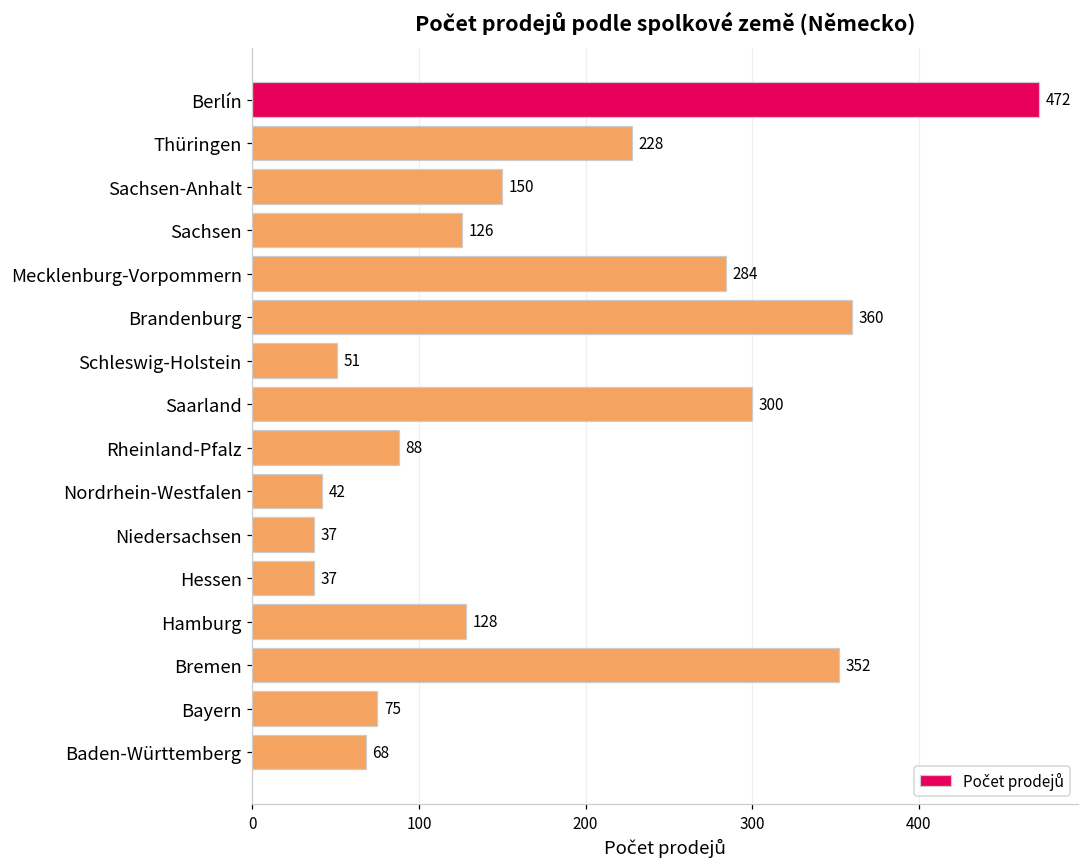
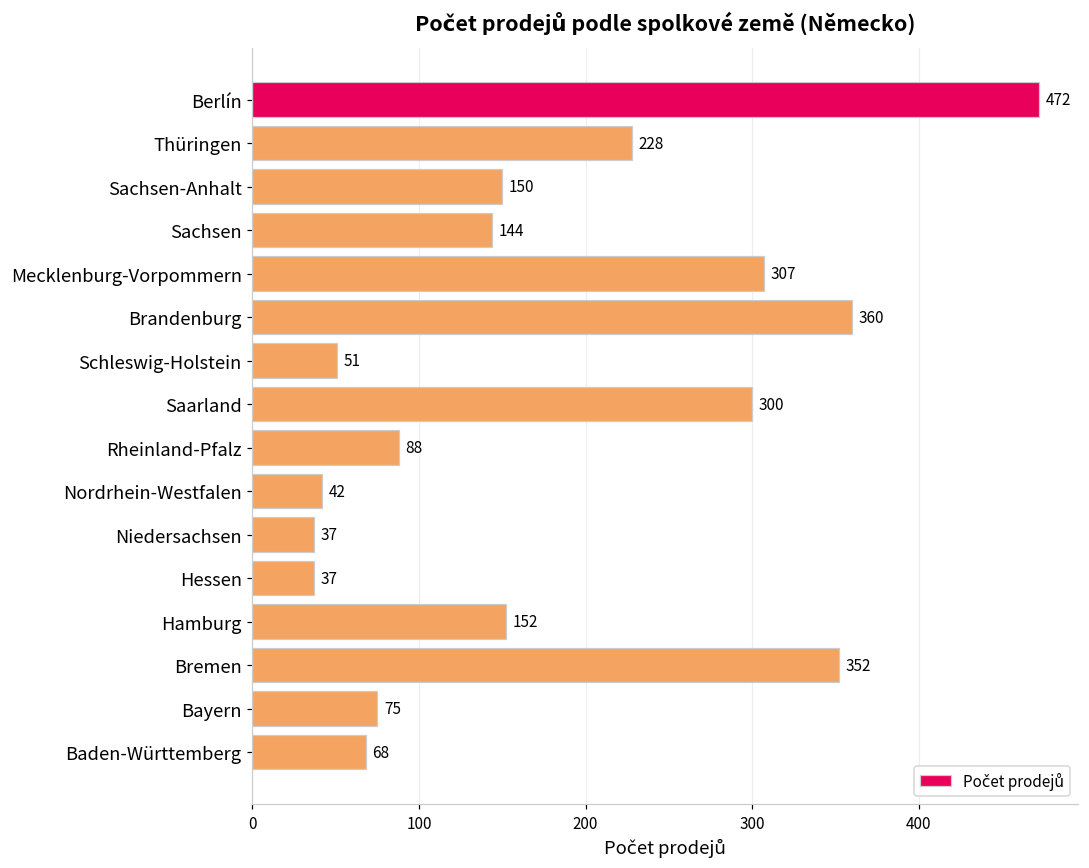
Sachsen: 126 -> 144
Mecklenburg-Vorpommern: 284 -> 307
Hamburg: 128 -> 152
